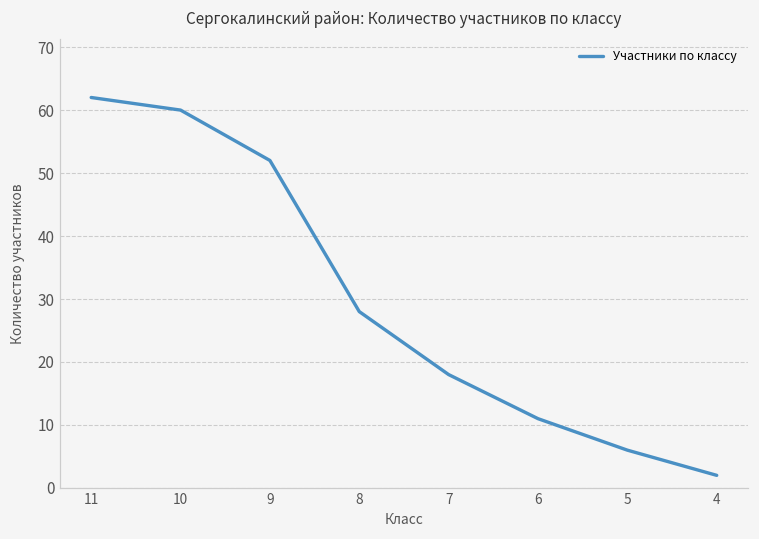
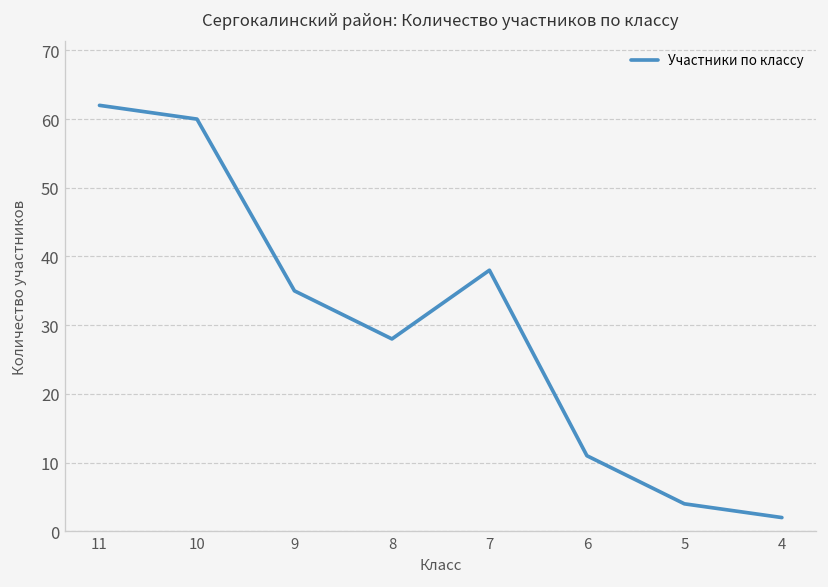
9: 52 -> 35
7: 18 -> 38
5: 6 -> 4
